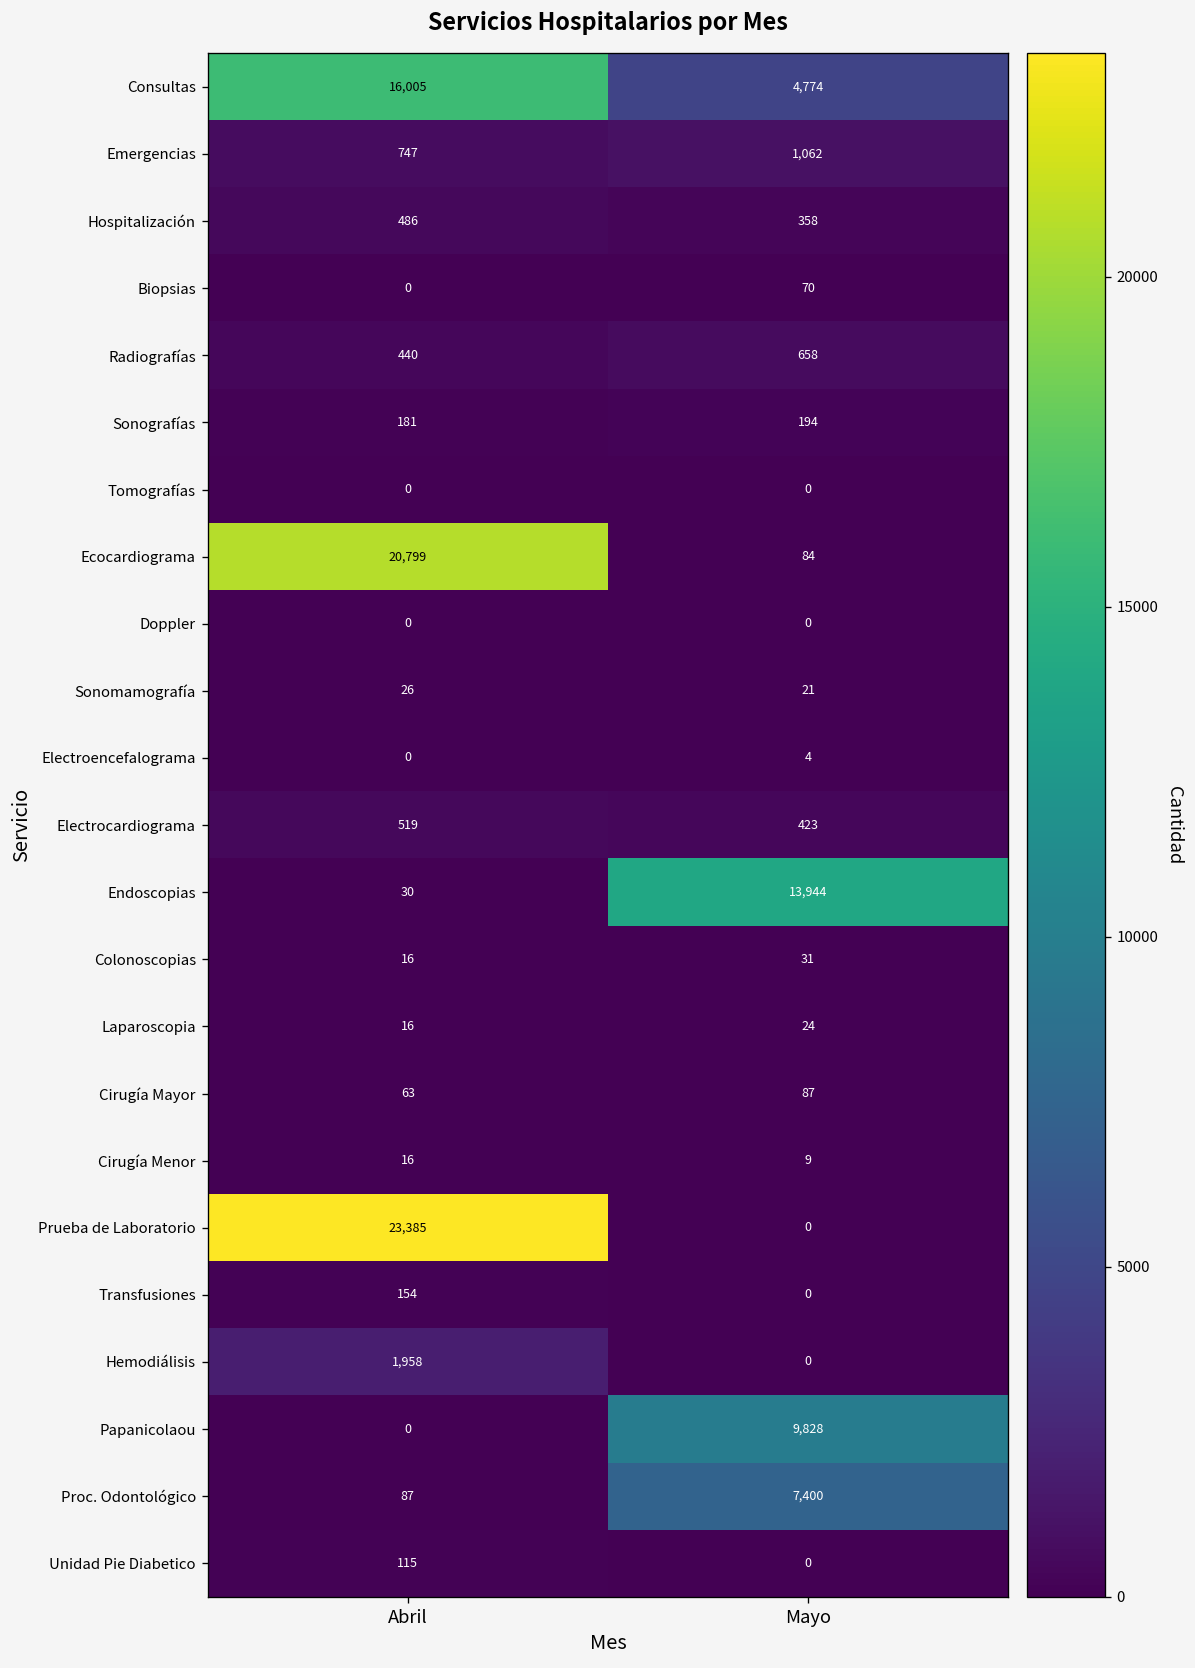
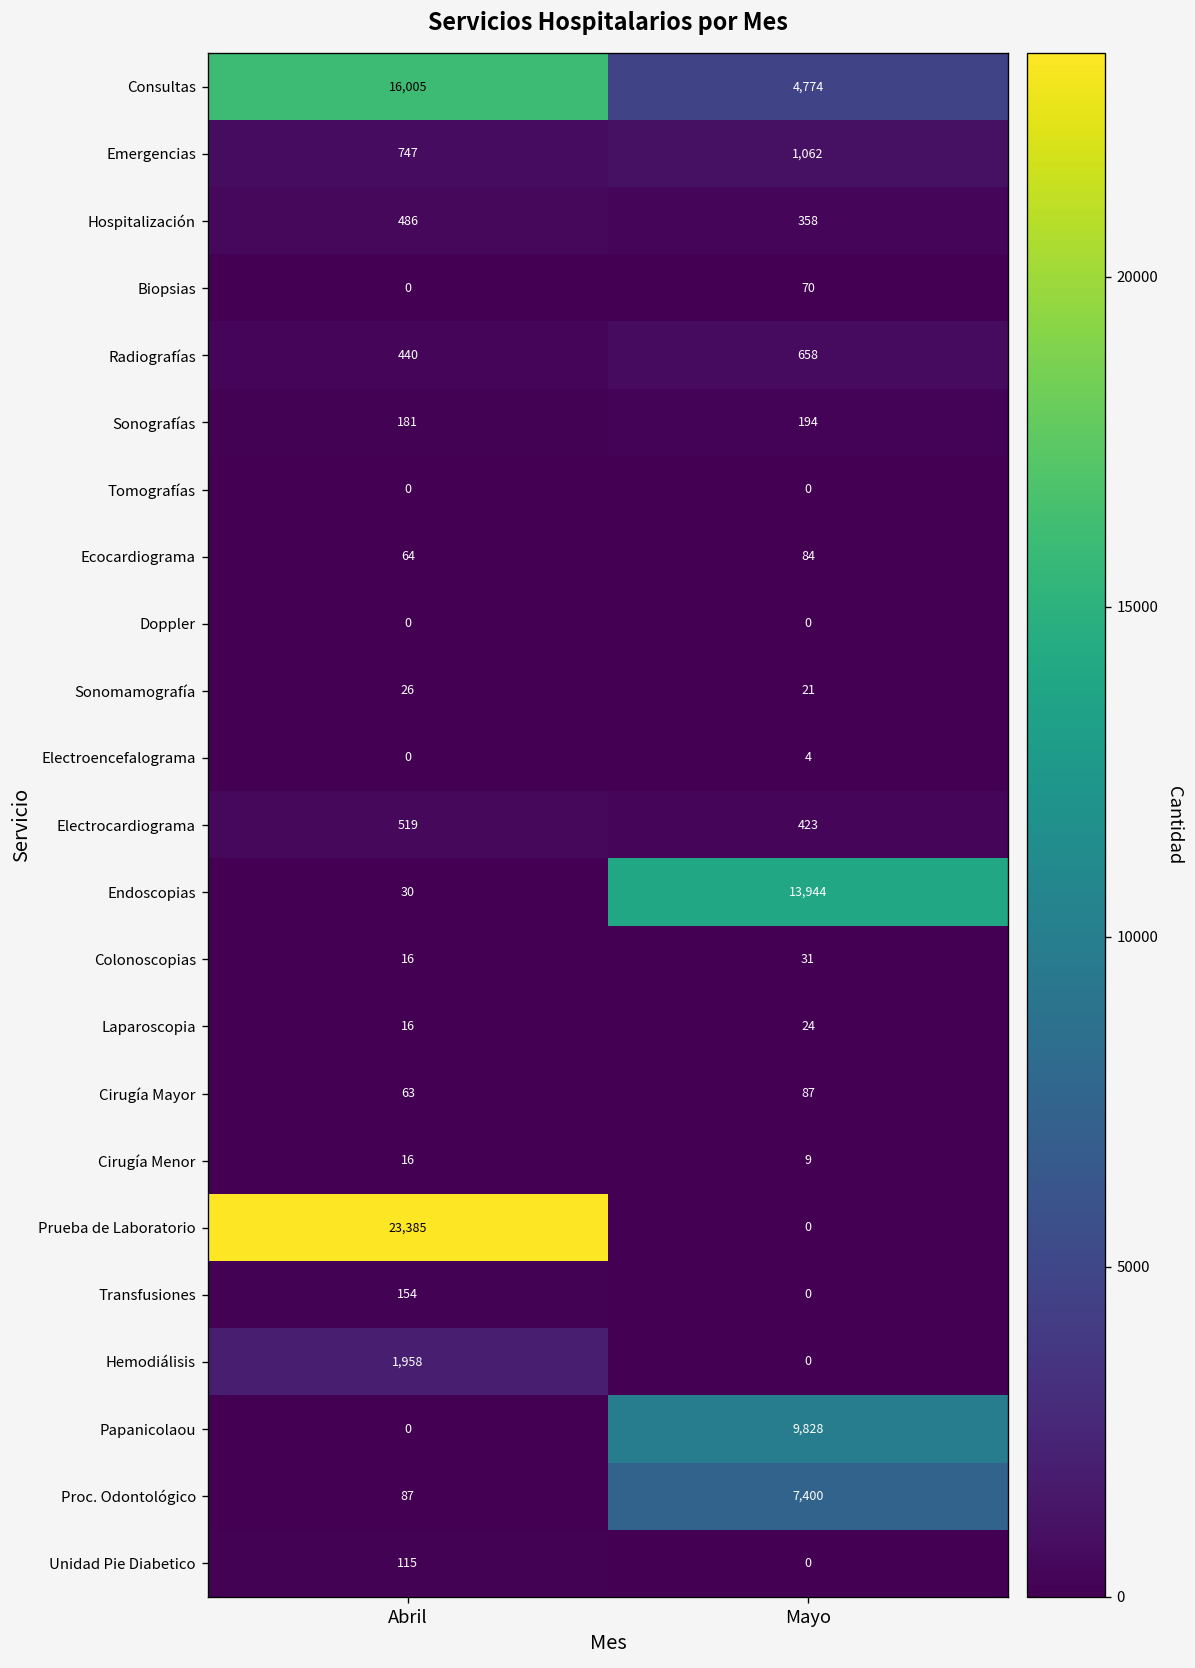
Ecocardiograma, Abril: 20,799 -> 64
